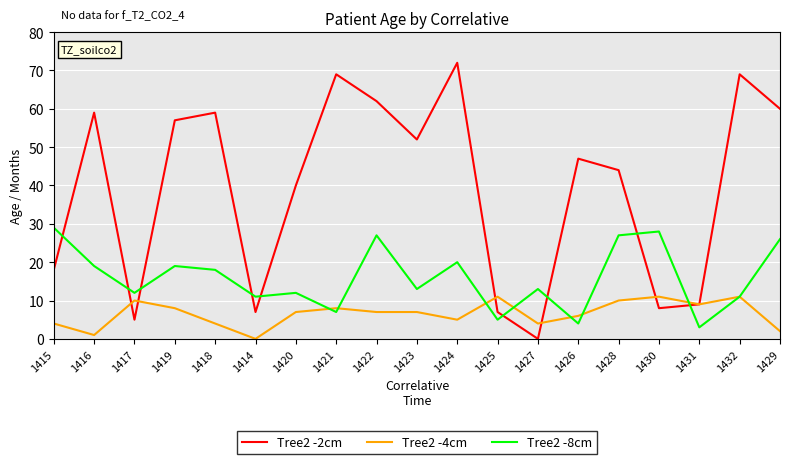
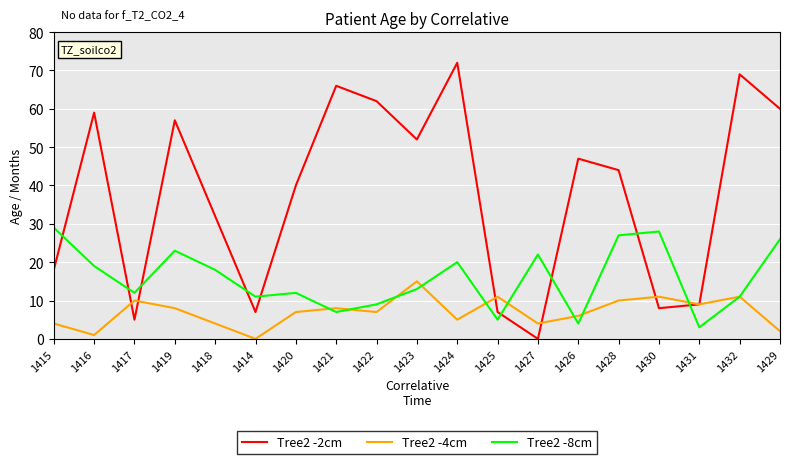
Tree2 -8cm, 1419: 19 -> 23
Tree2 -2cm, 1418: 59 -> 32
Tree2 -2cm, 1421: 69 -> 66
Tree2 -8cm, 1422: 27 -> 9
Tree2 -4cm, 1423: 7 -> 15
Tree2 -8cm, 1427: 13 -> 22
